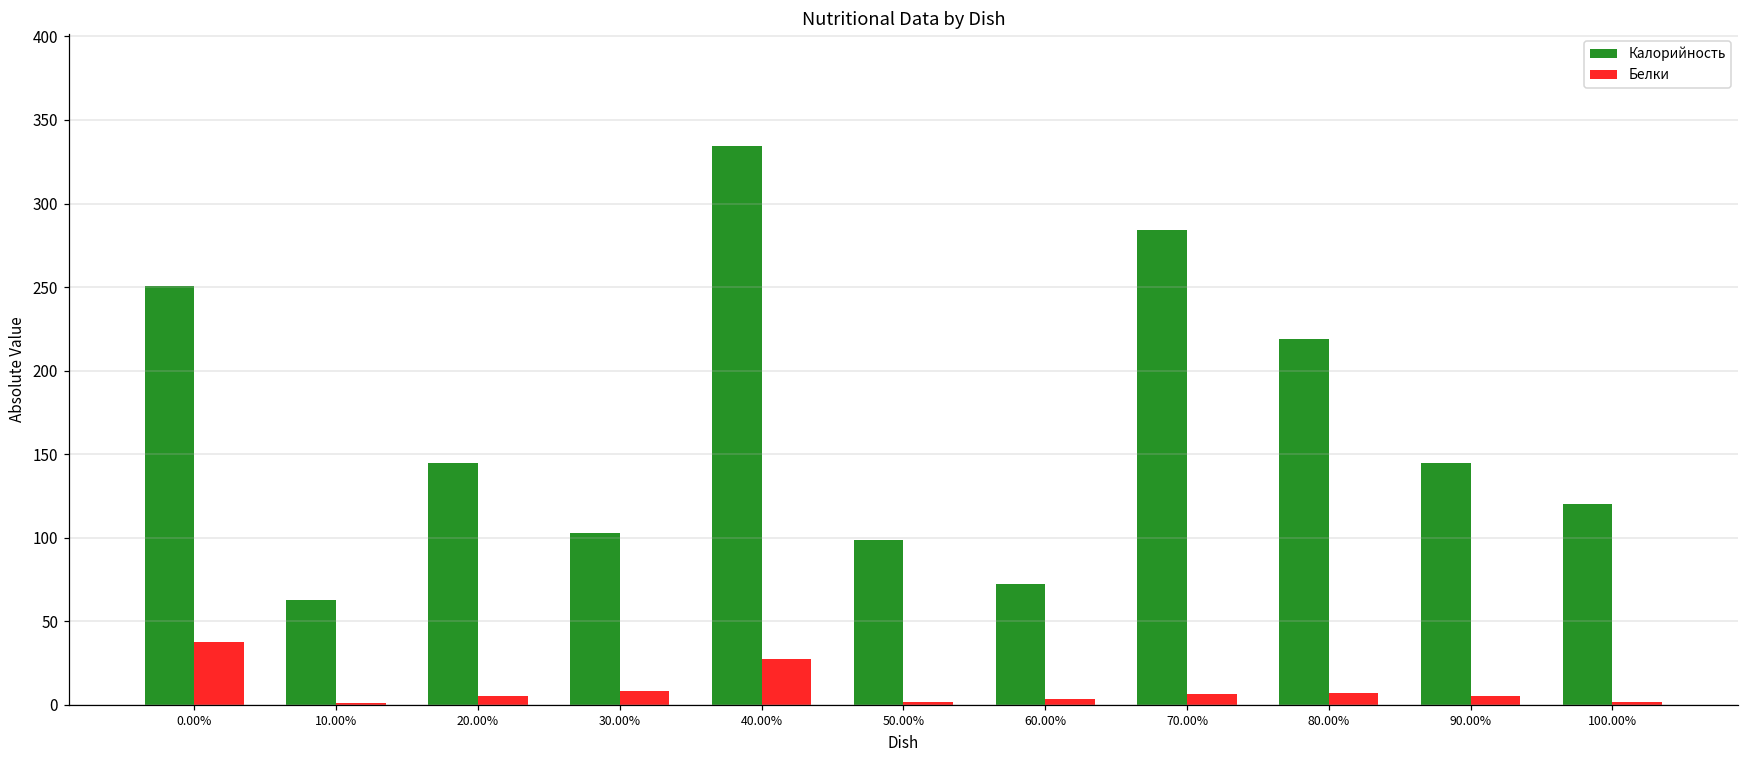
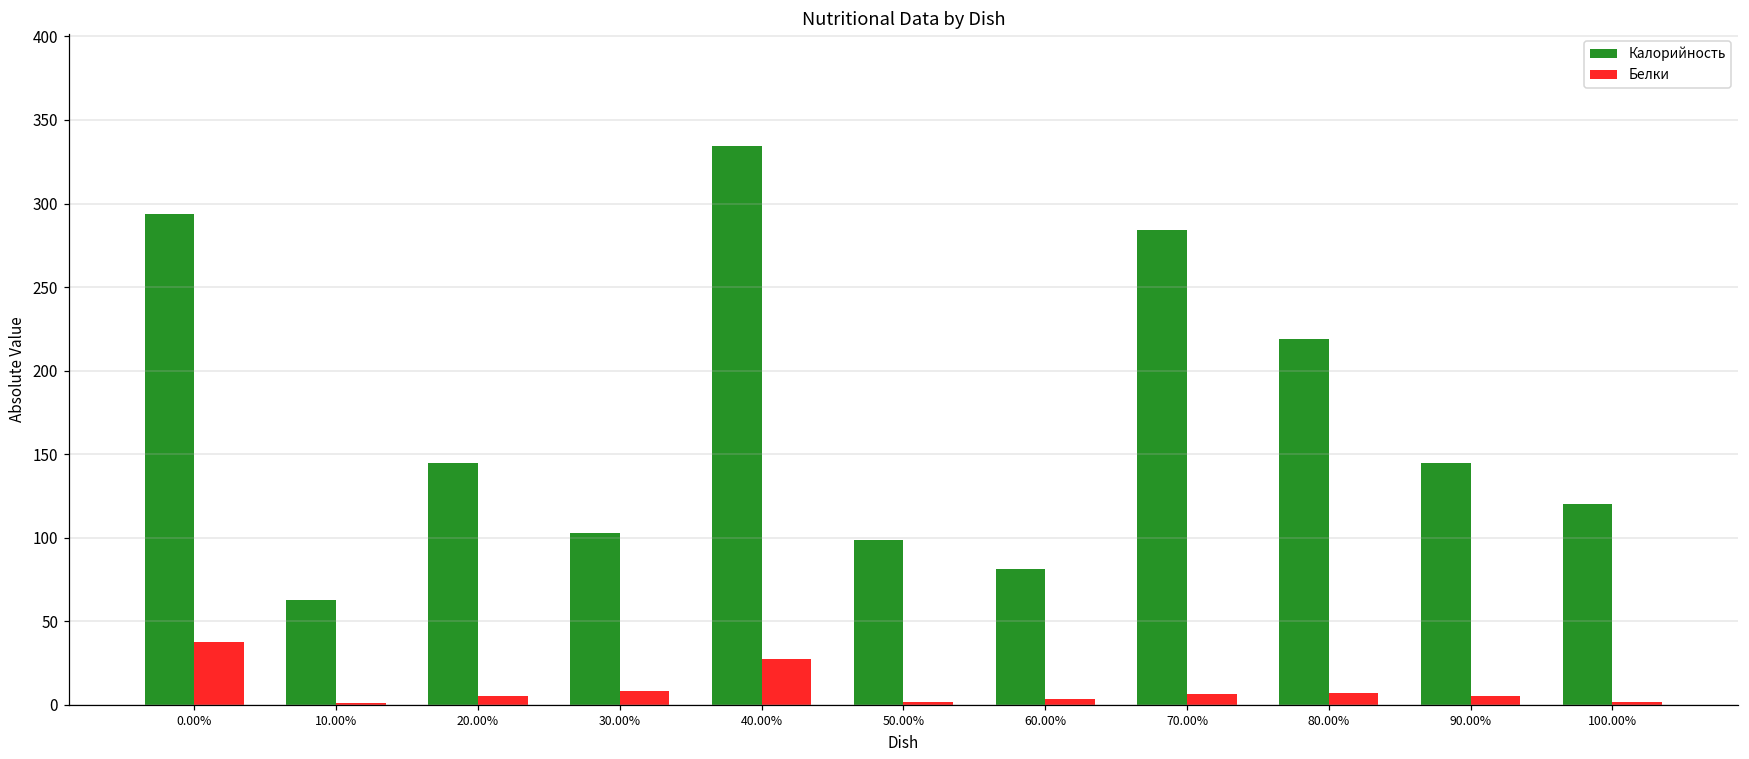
Калорийность, 0.00%: 251 -> 294
Калорийность, 60.00%: 72 -> 81
